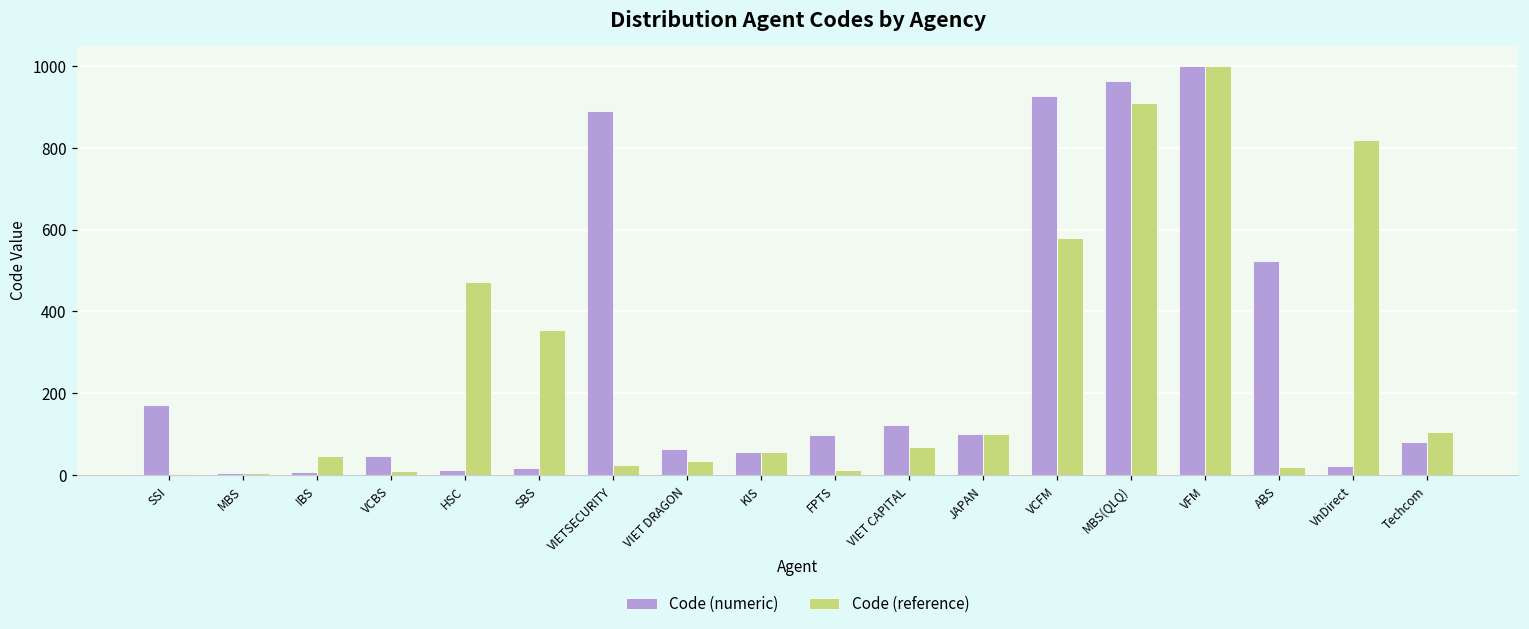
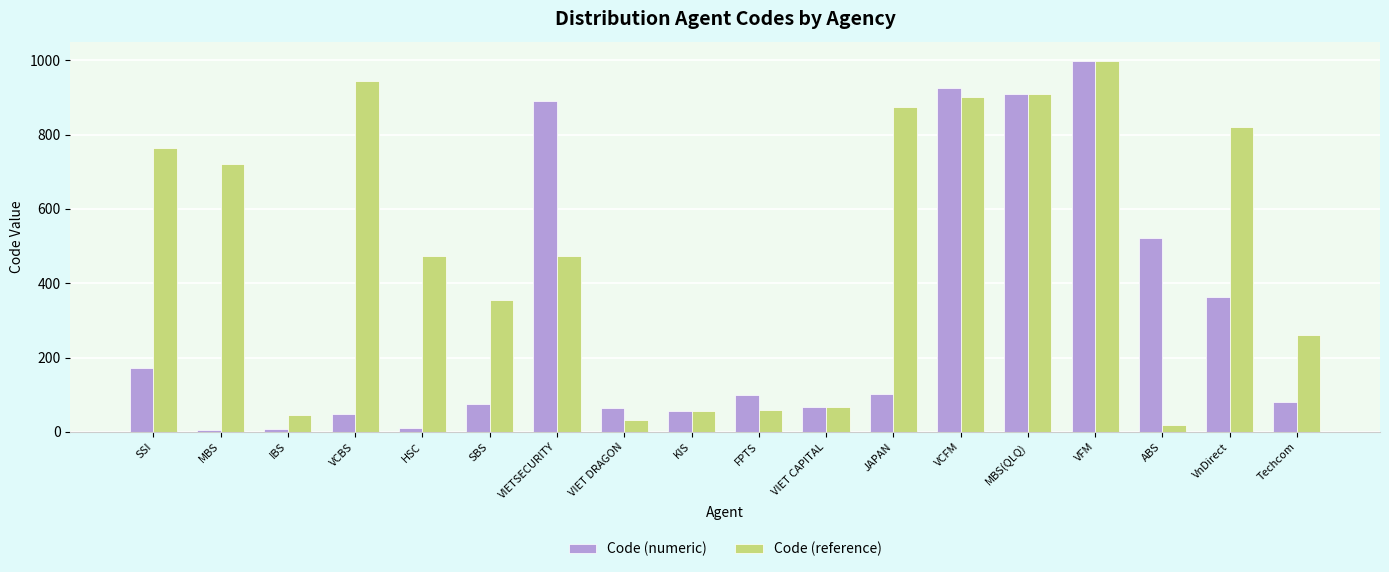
Code (reference), SSI: 0 -> 760
Code (reference), MBS: 10 -> 720
Code (reference), VCBS: 10 -> 940
Code (numeric), SBS: 20 -> 80
Code (reference), VIETSECURITY: 20 -> 470
Code (reference), FPTS: 10 -> 60
Code (numeric), VIET CAPITAL: 120 -> 70
Code (reference), JAPAN: 100 -> 880
Code (reference), VCFM: 580 -> 900
Code (numeric), MBS(QLQ): 960 -> 910
Code (numeric), VnDirect: 20 -> 360
Code (reference), Techcom: 110 -> 260
